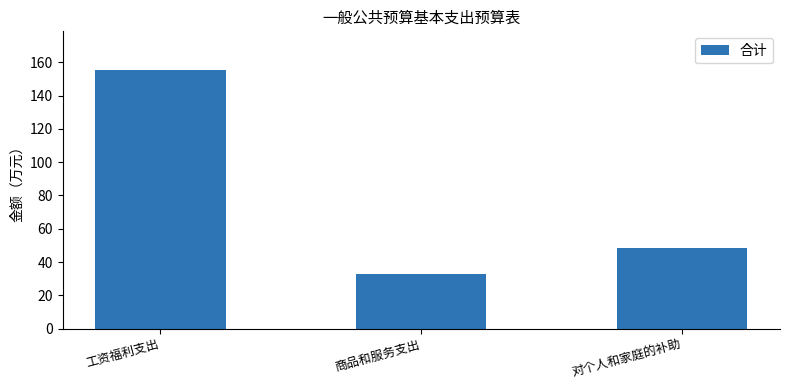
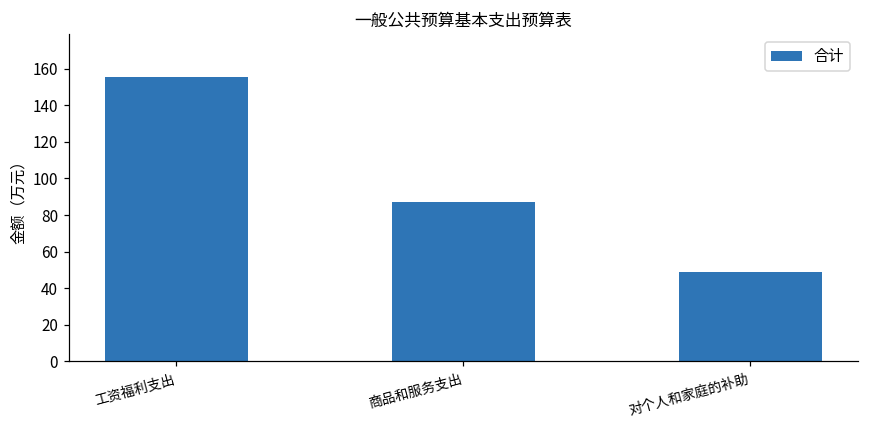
商品和服务支出: 33 -> 87
